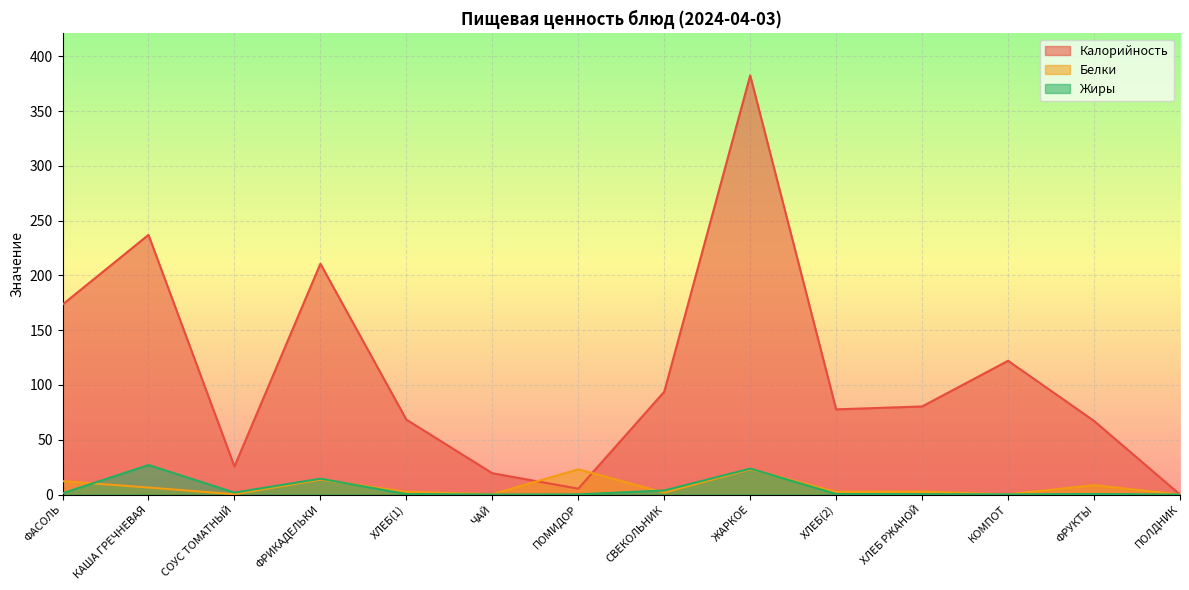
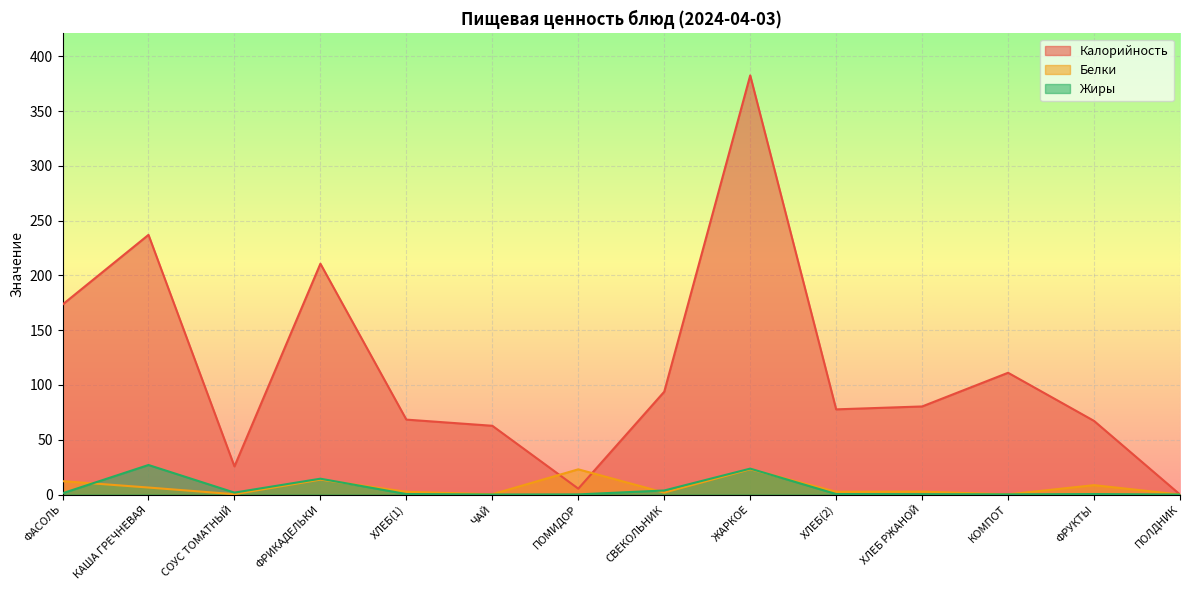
Калорийность, ЧАЙ: 19 -> 63
Калорийность, КОМПОТ: 122 -> 111
